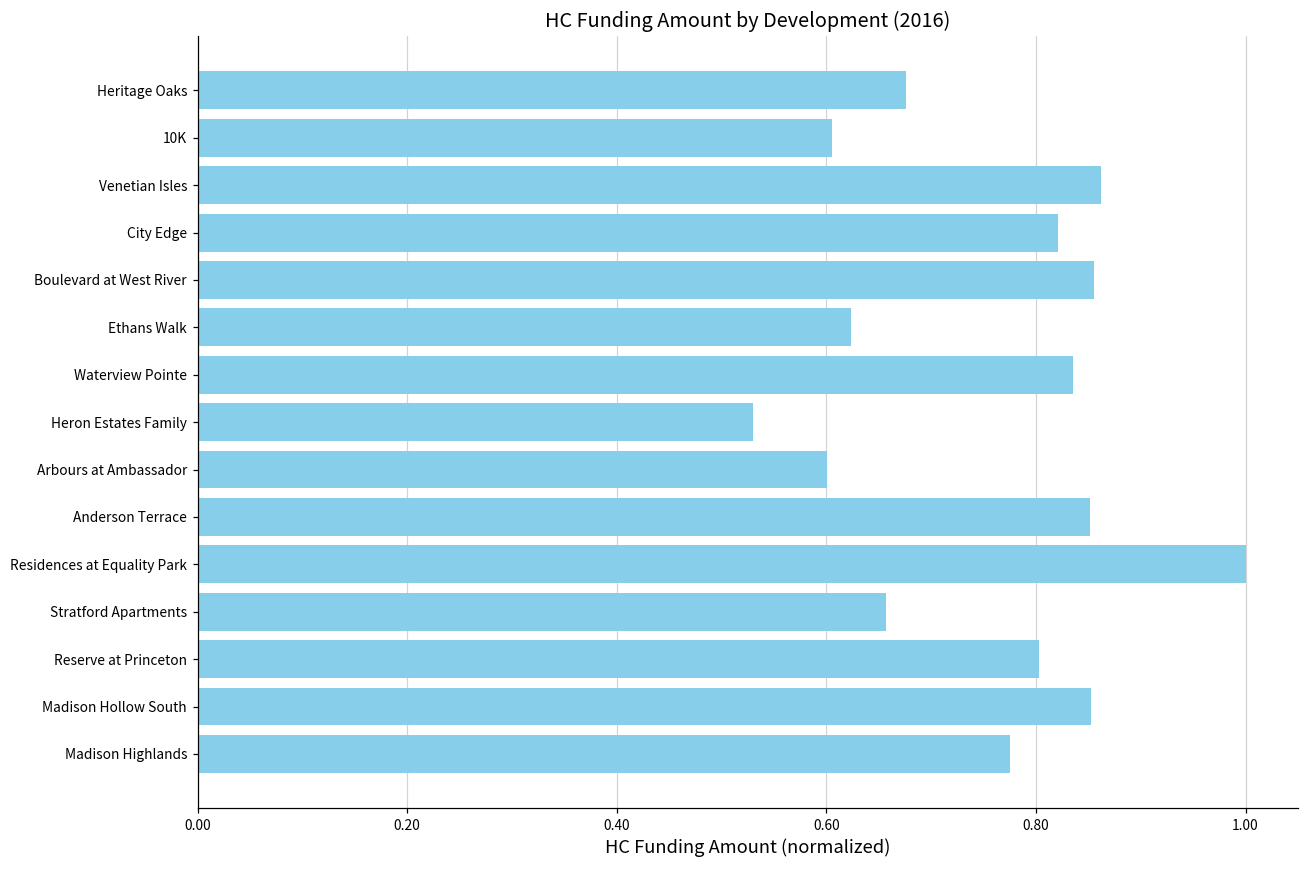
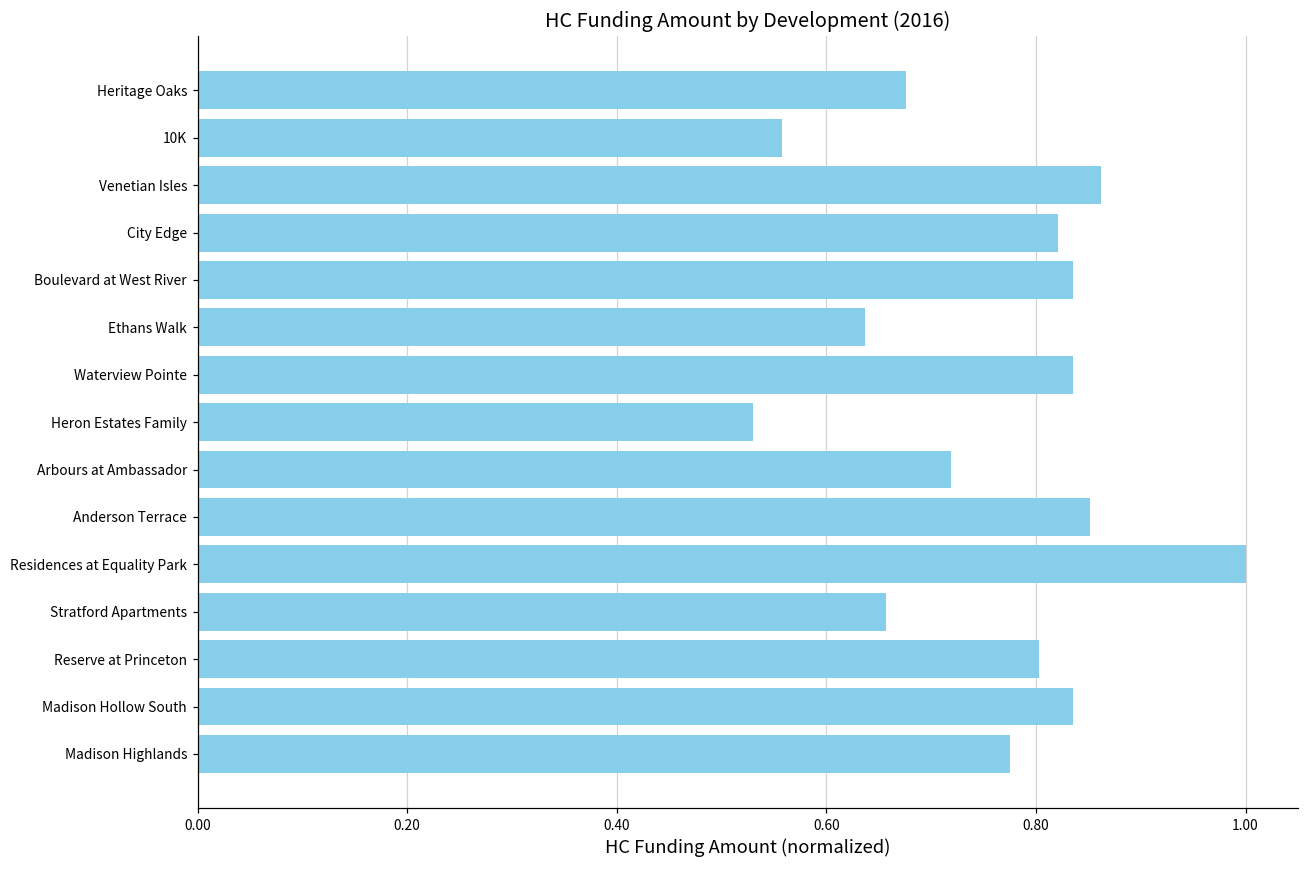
10K: 0.61 -> 0.56
Boulevard at West River: 0.86 -> 0.83
Ethans Walk: 0.62 -> 0.64
Arbours at Ambassador: 0.60 -> 0.72
Madison Hollow South: 0.85 -> 0.83
